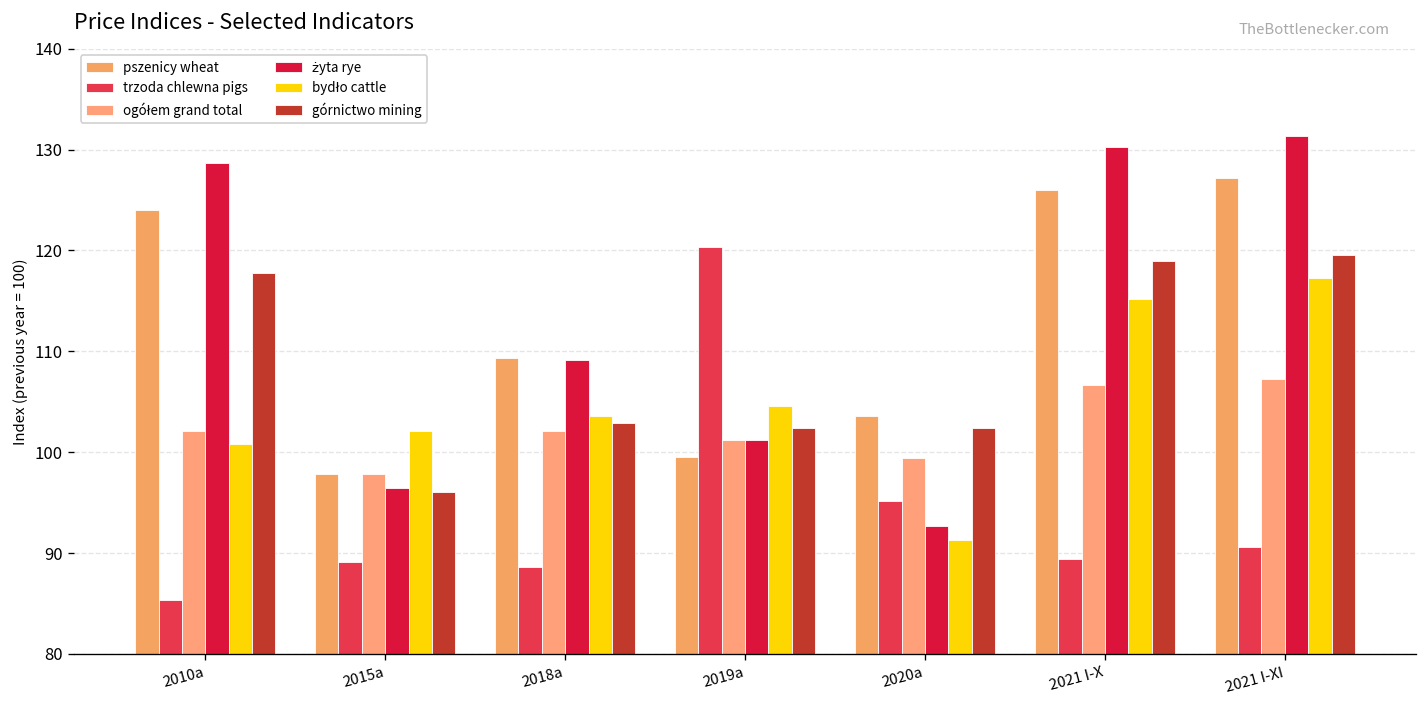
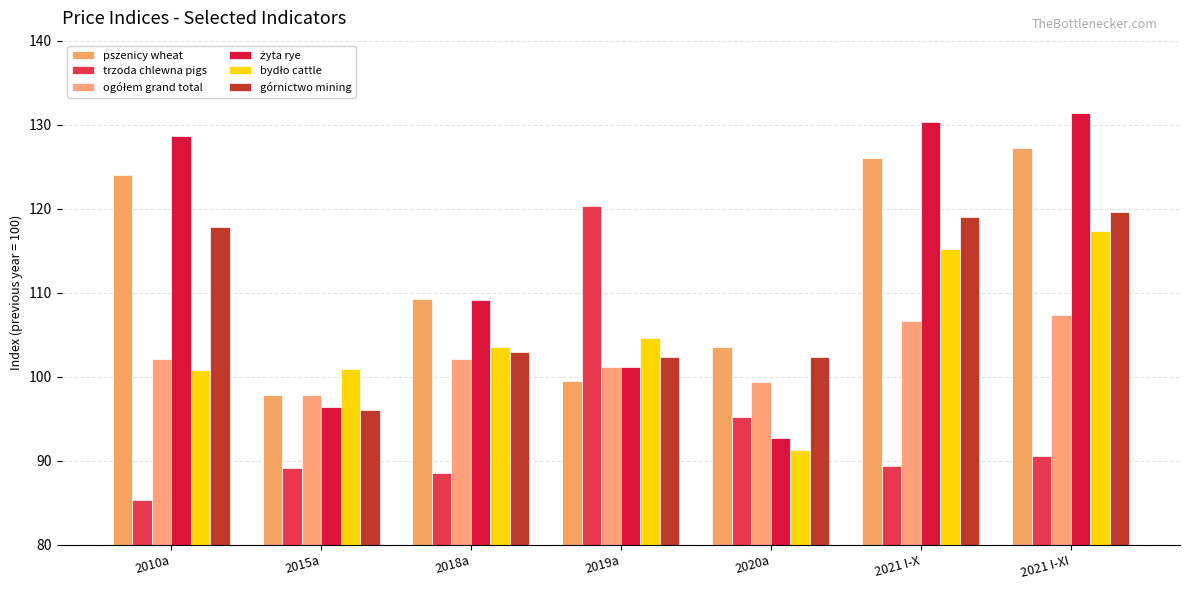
bydło cattle, 2015a: 102 -> 101
